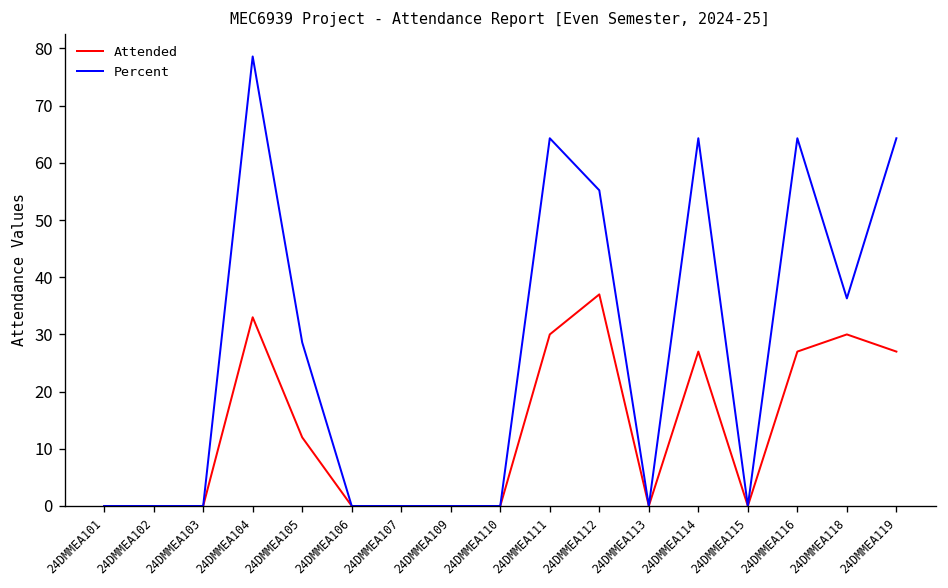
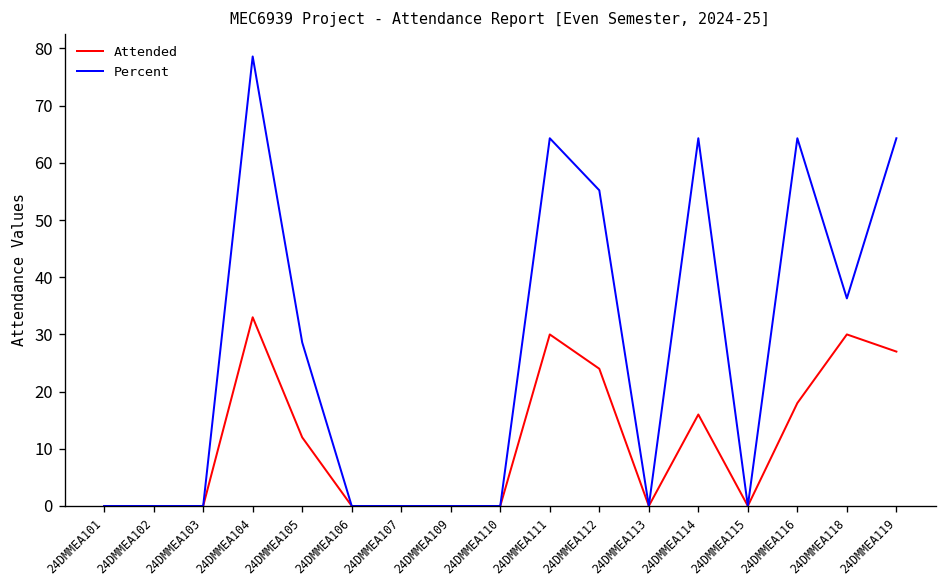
Attended, 24DMMEA112: 37 -> 24
Attended, 24DMMEA114: 27 -> 16
Attended, 24DMMEA116: 27 -> 18
